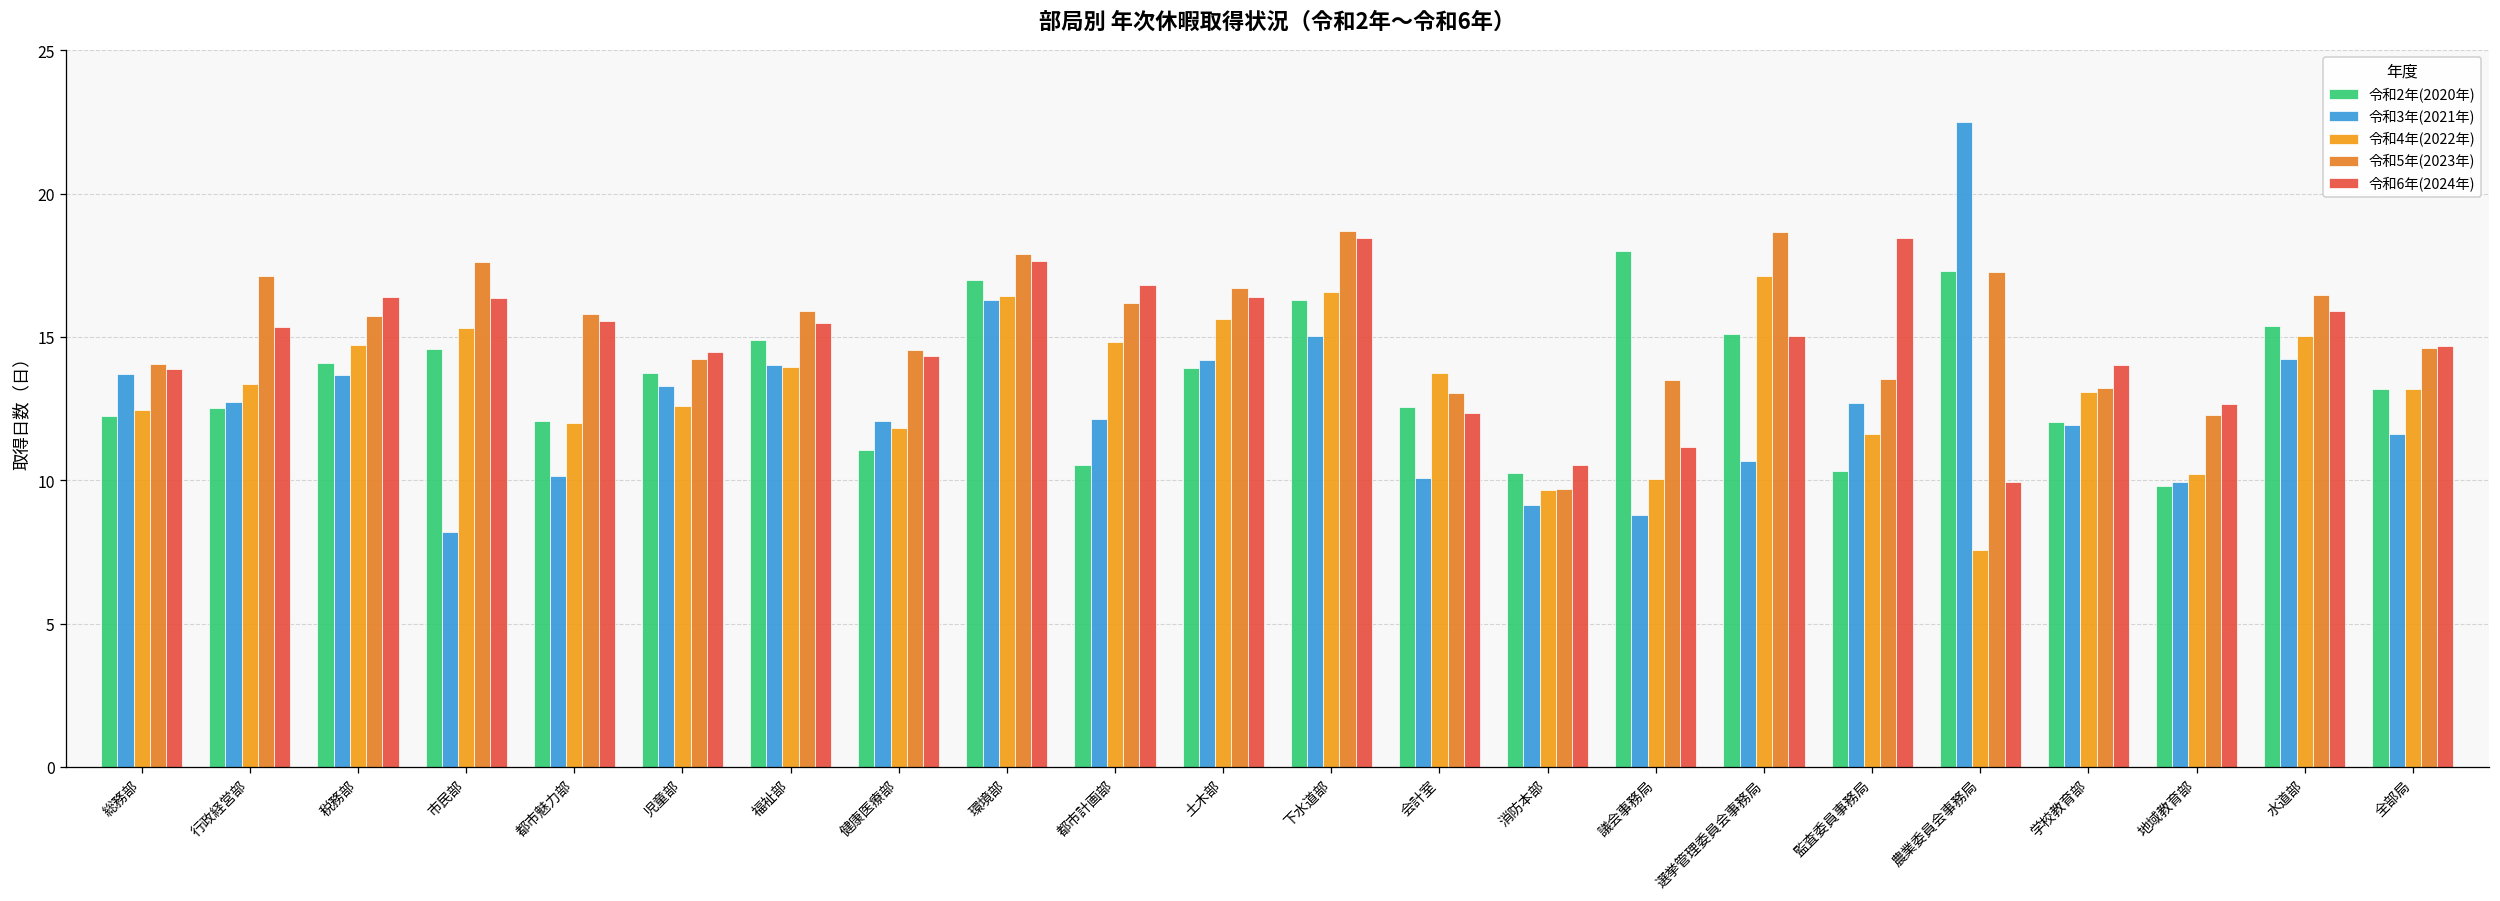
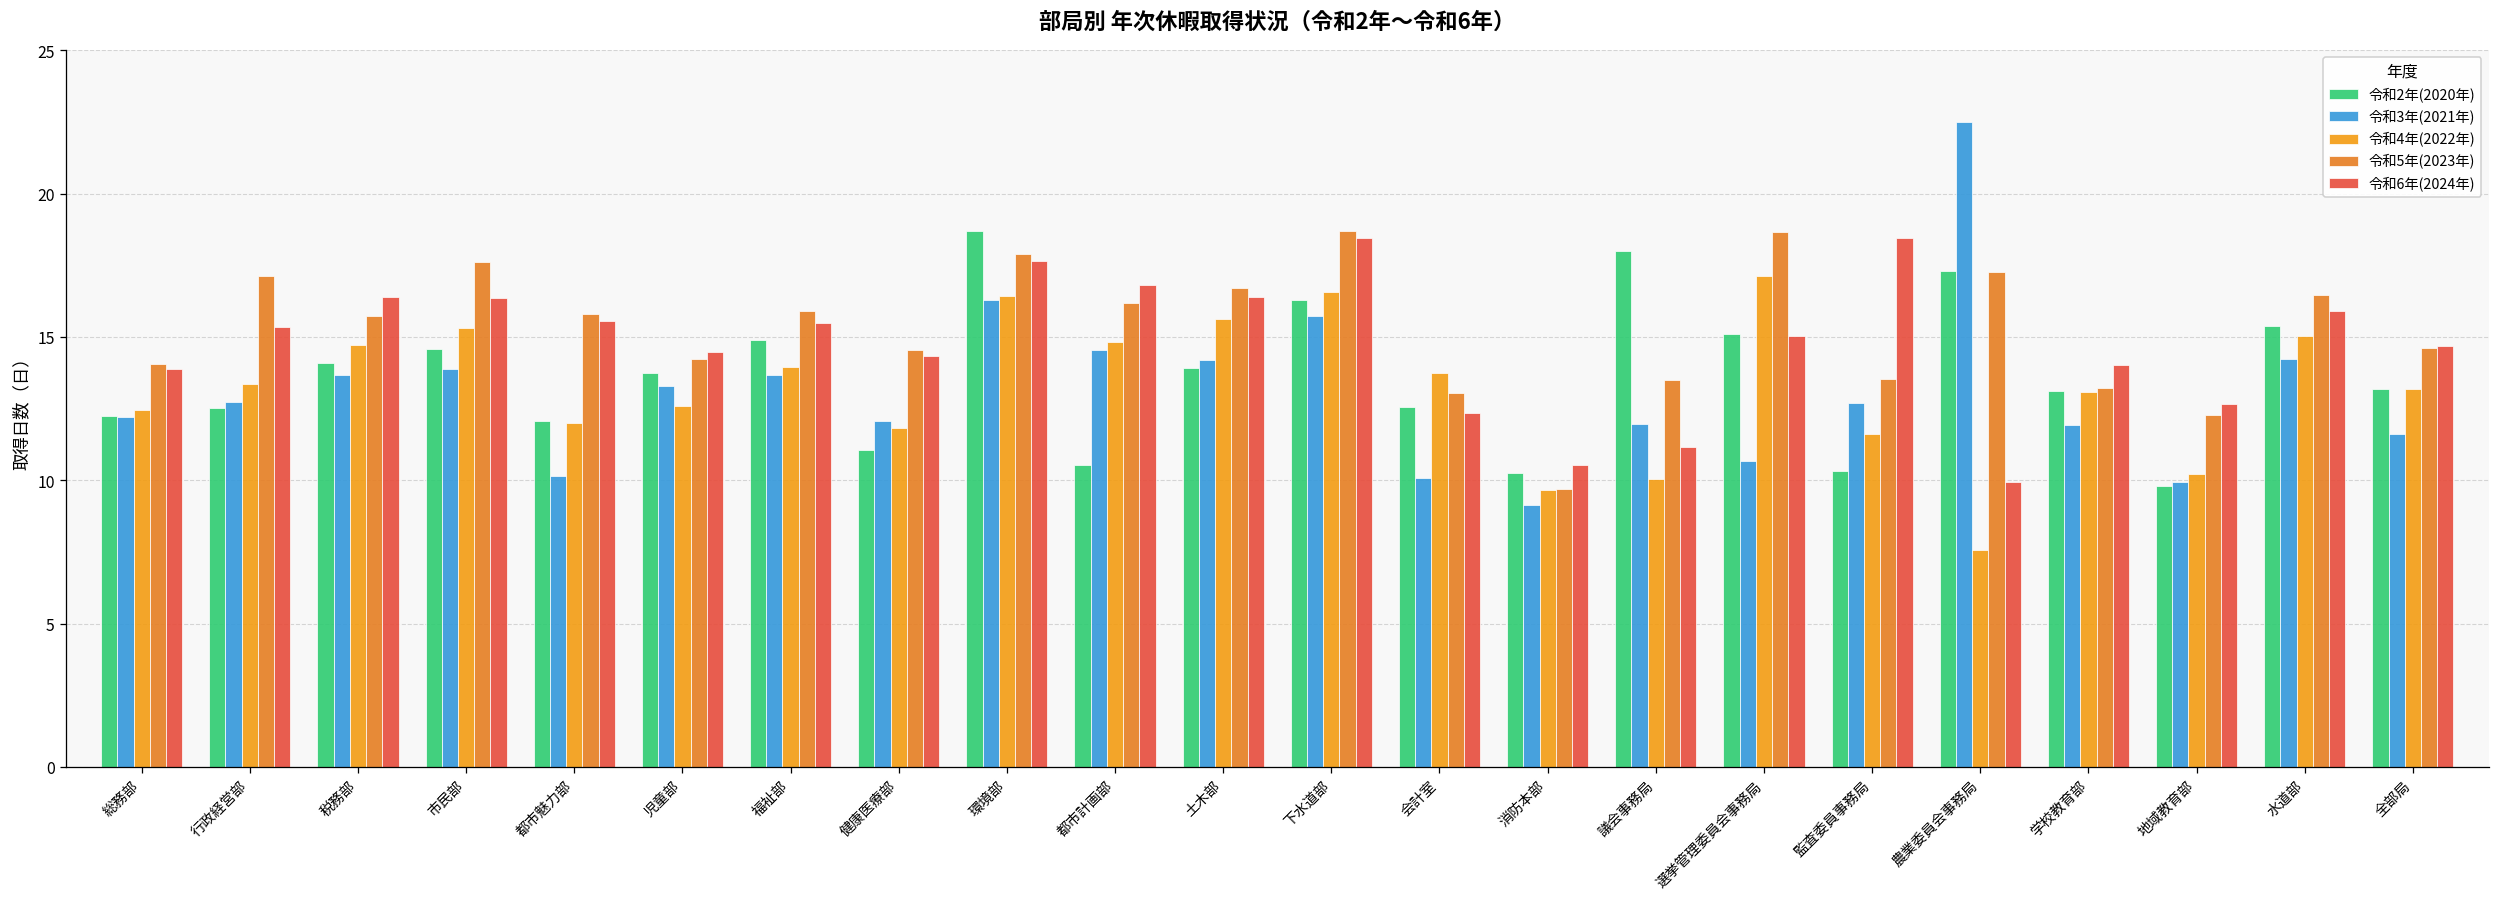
令和3年(2021年), 総務部: 13.7 -> 12.2
令和3年(2021年), 市民部: 8.2 -> 13.9
令和3年(2021年), 福祉部: 14.0 -> 13.7
令和2年(2020年), 環境部: 17.0 -> 18.7
令和3年(2021年), 都市計画部: 12.1 -> 14.5
令和3年(2021年), 下水道部: 15.0 -> 15.7
令和3年(2021年), 議会事務局: 8.8 -> 12.0
令和2年(2020年), 学校教育部: 12.0 -> 13.1
